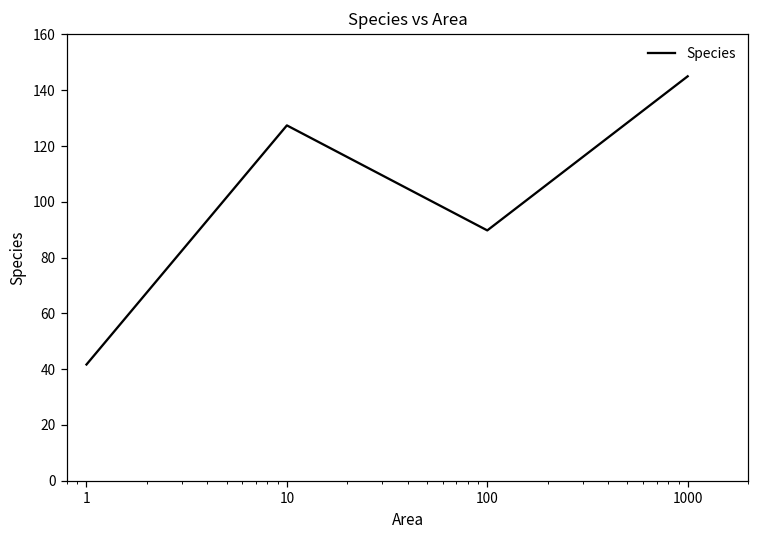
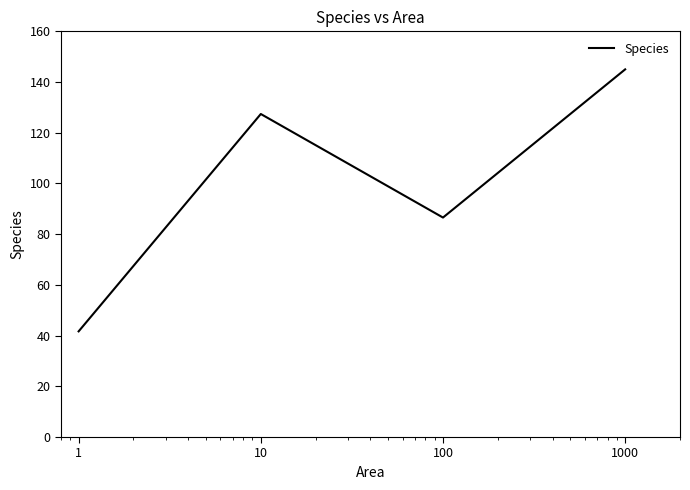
100: 90 -> 87
